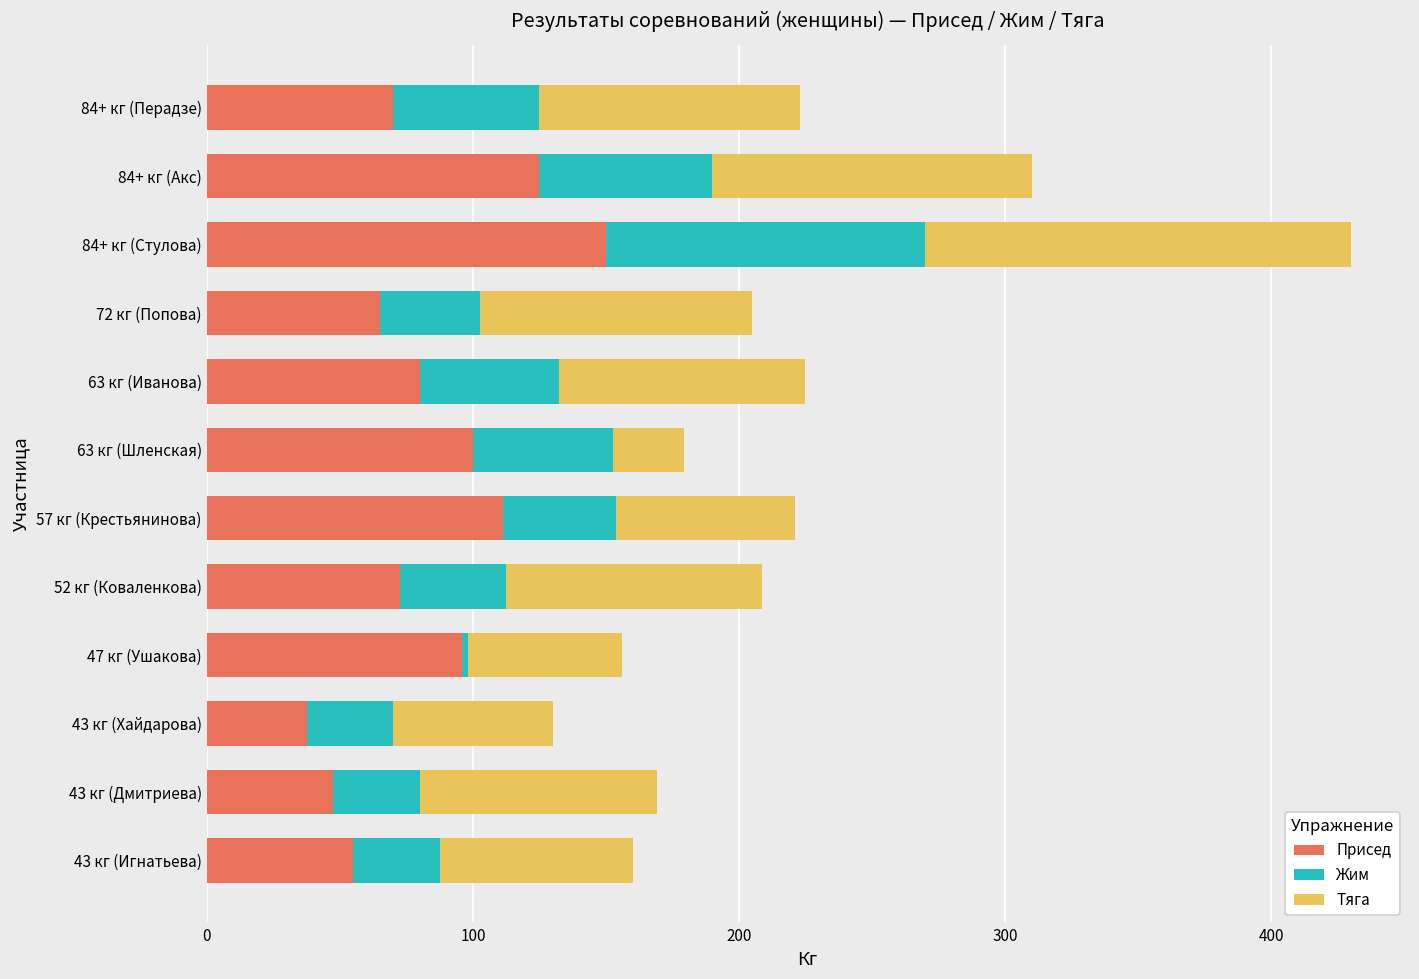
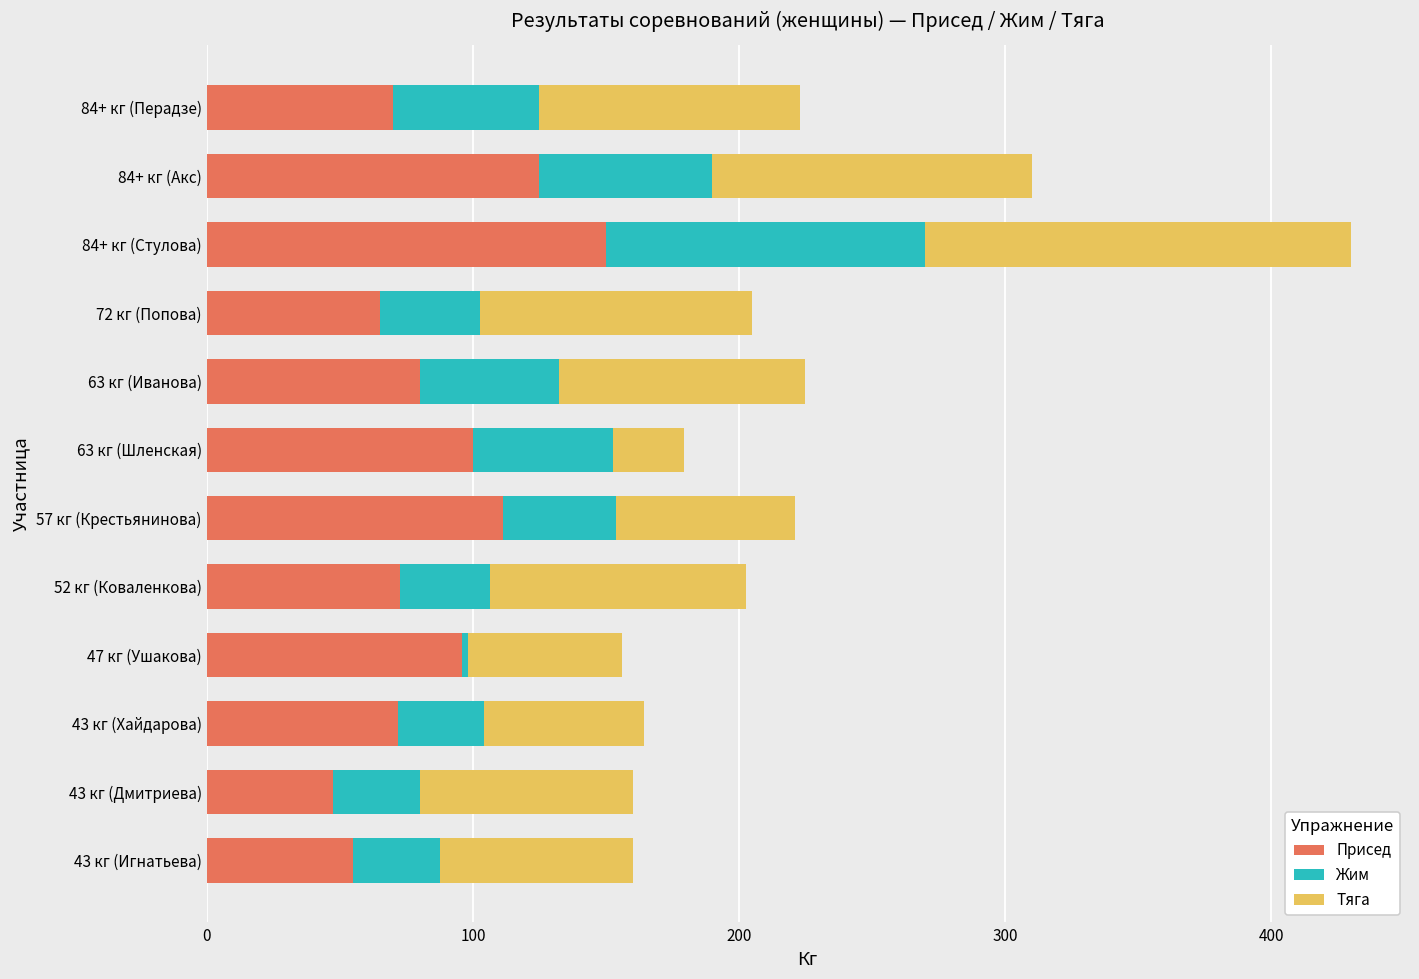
Жим, 52 кг (Коваленкова): 40 -> 34
Присед, 43 кг (Хайдарова): 38 -> 72
Тяга, 43 кг (Дмитриева): 89 -> 80
